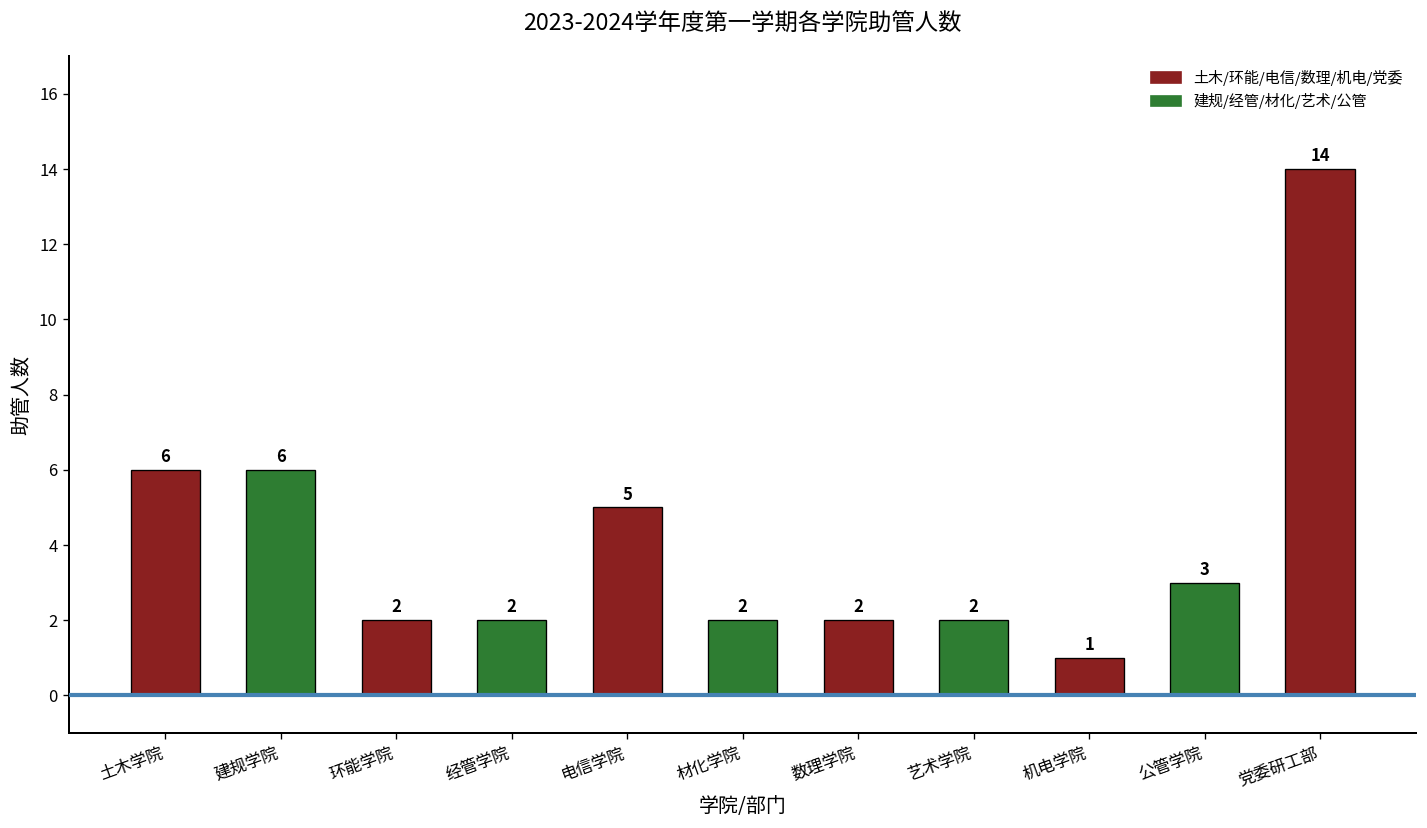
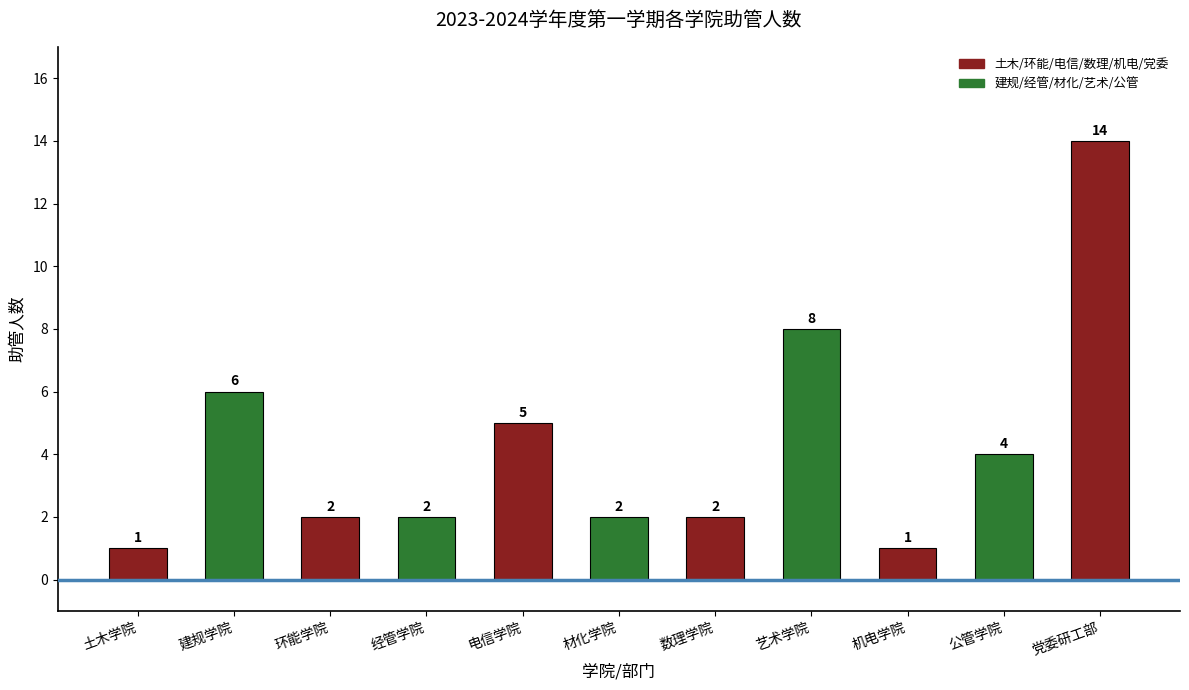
土木学院: 6 -> 1
艺术学院: 2 -> 8
公管学院: 3 -> 4
